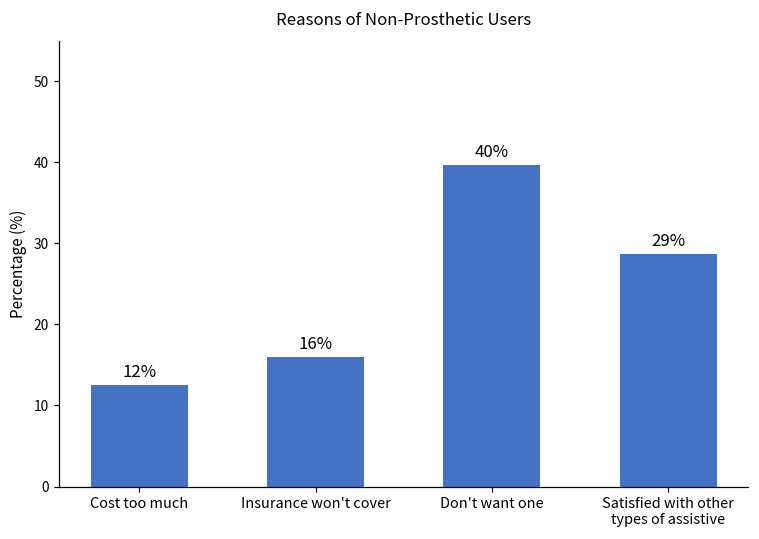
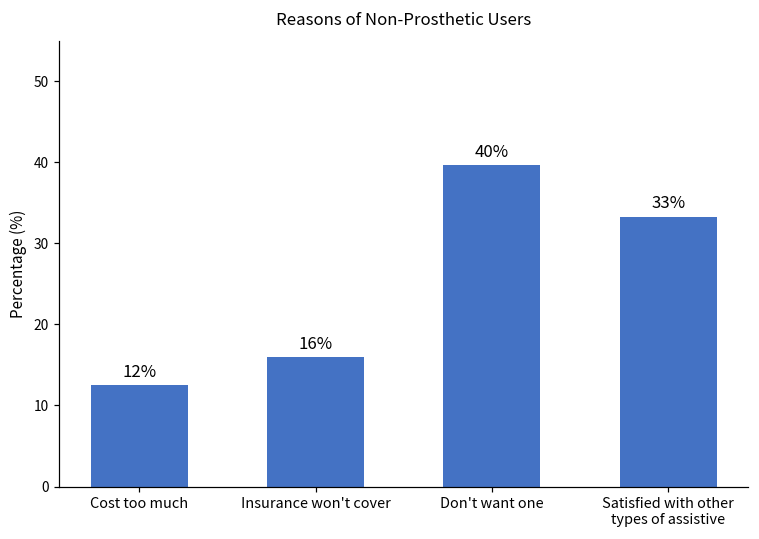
Satisfied with other types of assistive: 29% -> 33%
